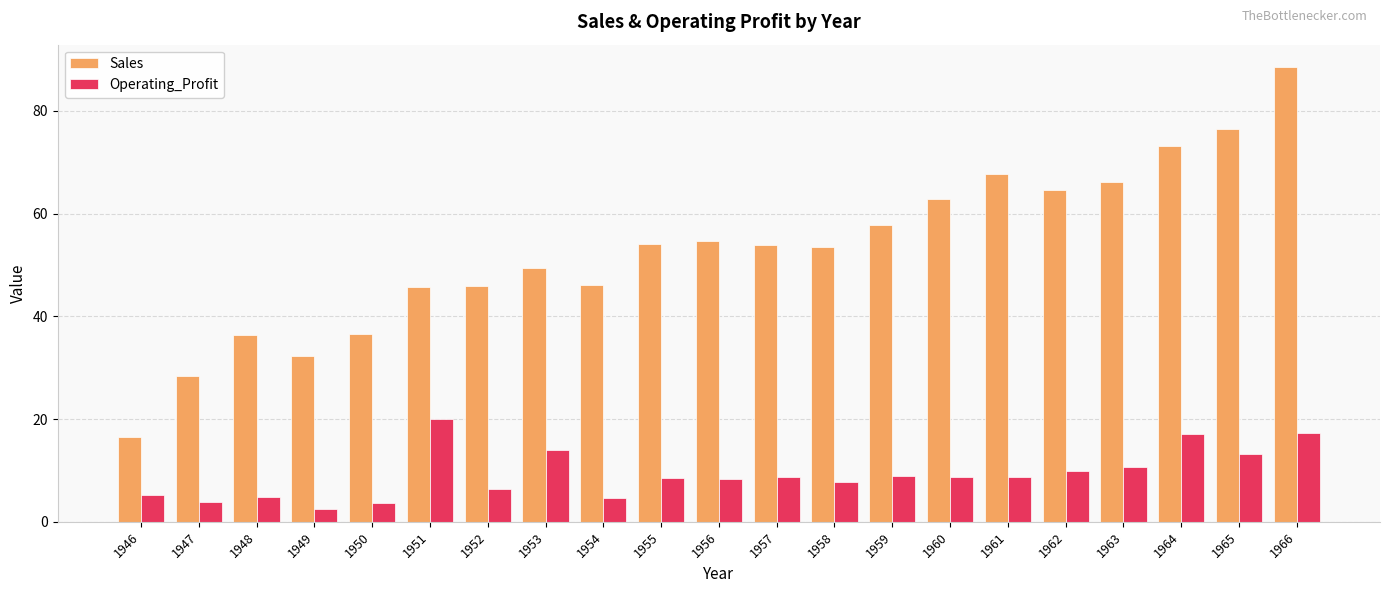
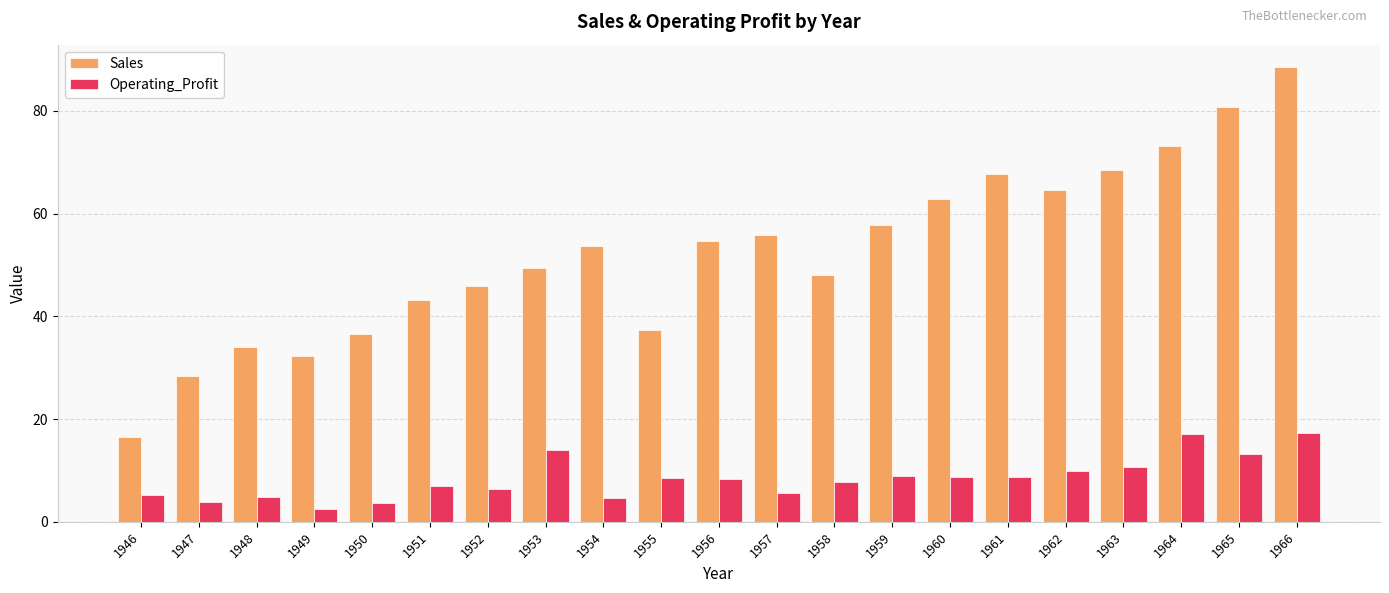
Sales, 1948: 36 -> 34
Sales, 1951: 46 -> 43
Operating_Profit, 1951: 20 -> 7
Sales, 1954: 46 -> 54
Sales, 1955: 54 -> 37
Sales, 1957: 54 -> 56
Operating_Profit, 1957: 9 -> 6
Sales, 1958: 53 -> 48
Sales, 1963: 66 -> 69
Sales, 1965: 77 -> 81
